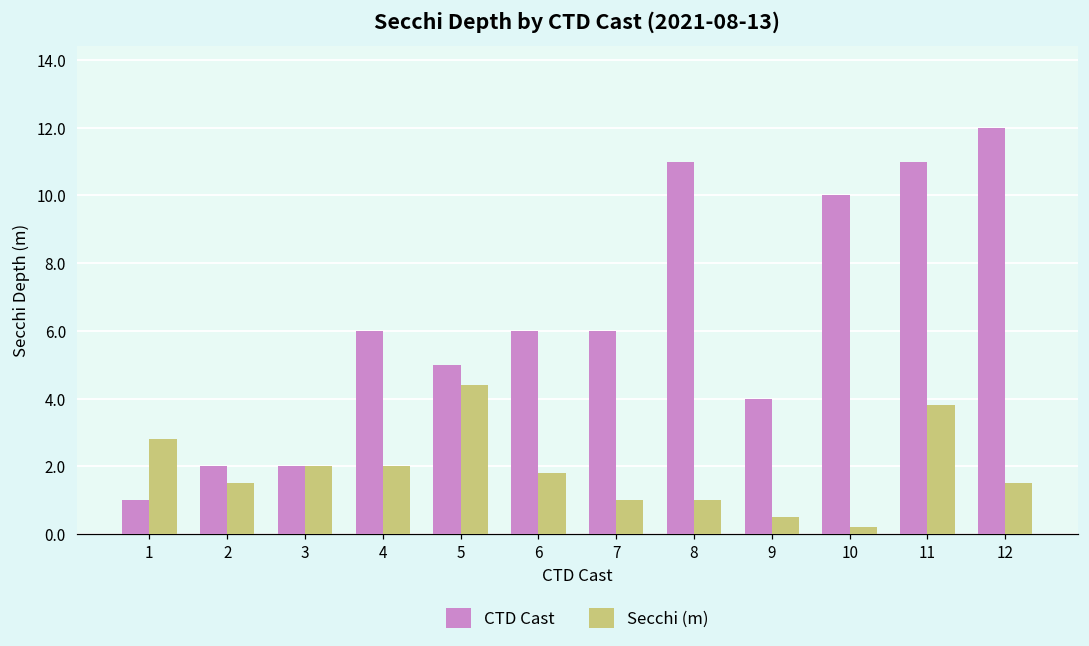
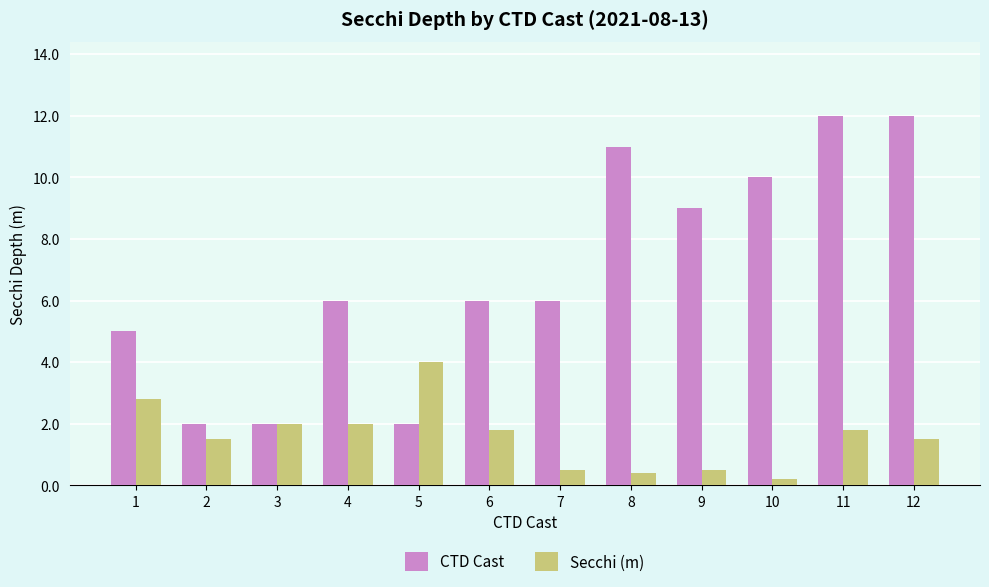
CTD Cast, 1: 1 -> 5
CTD Cast, 5: 5 -> 2
Secchi (m), 5: 4.4 -> 4.0
Secchi (m), 7: 1.0 -> 0.5
Secchi (m), 8: 1.0 -> 0.4
CTD Cast, 9: 4 -> 9
CTD Cast, 11: 11 -> 12
Secchi (m), 11: 3.8 -> 1.8
